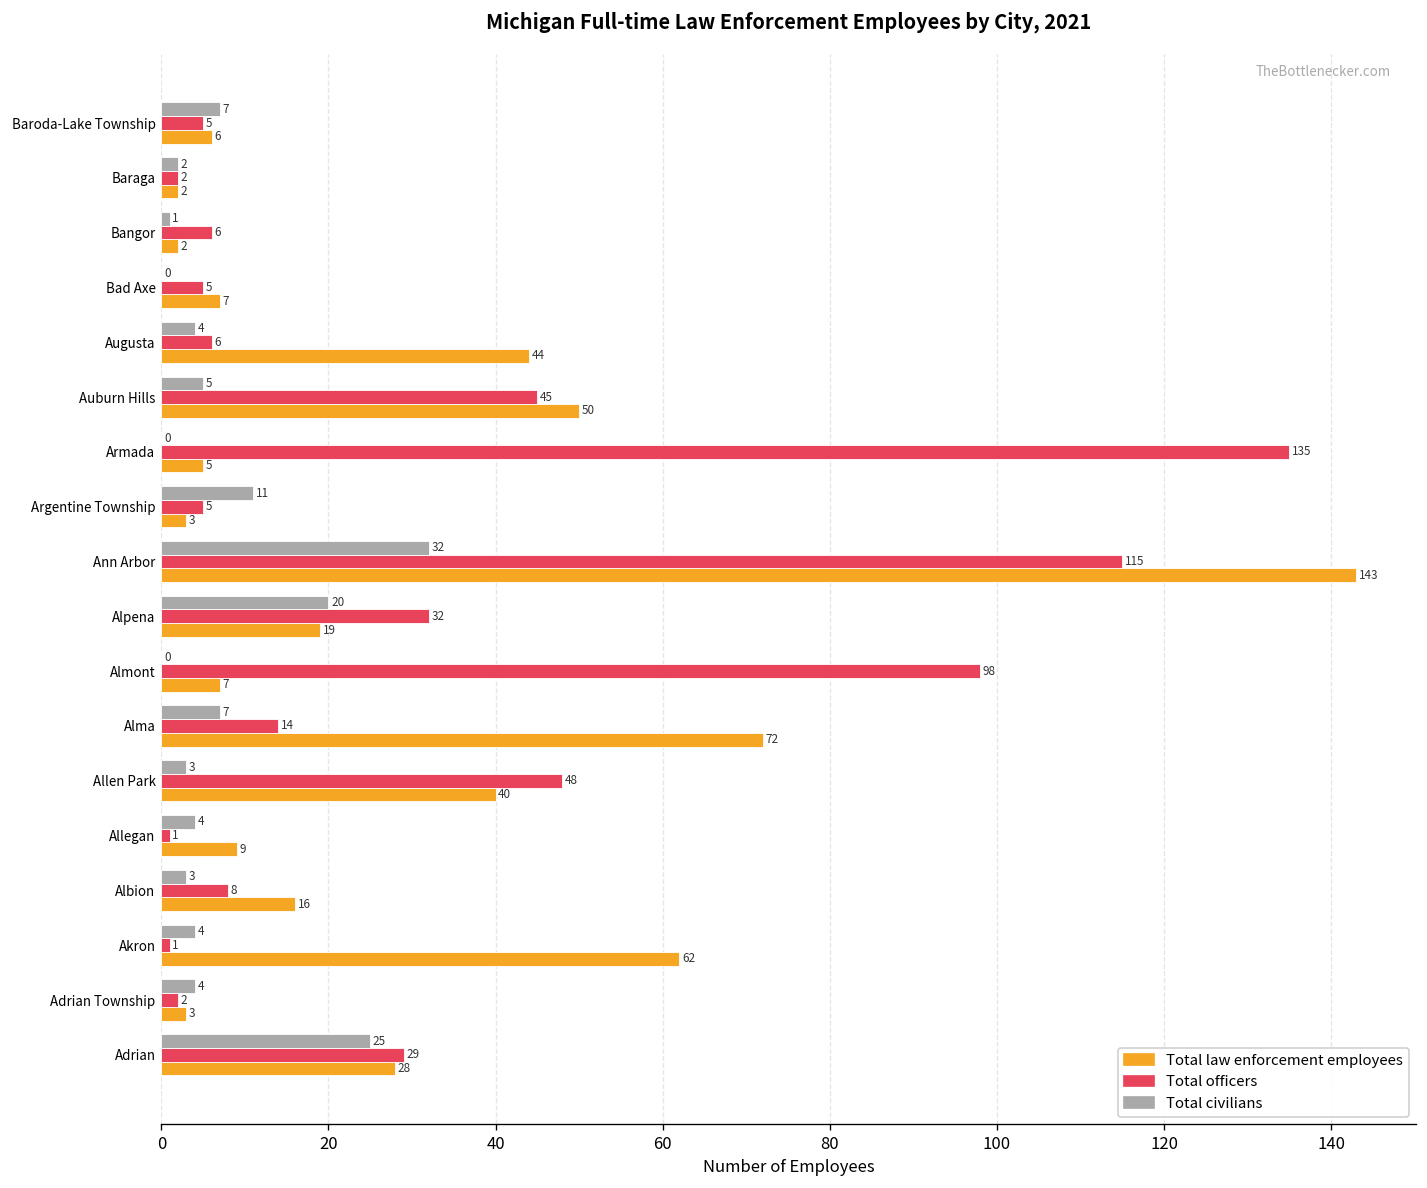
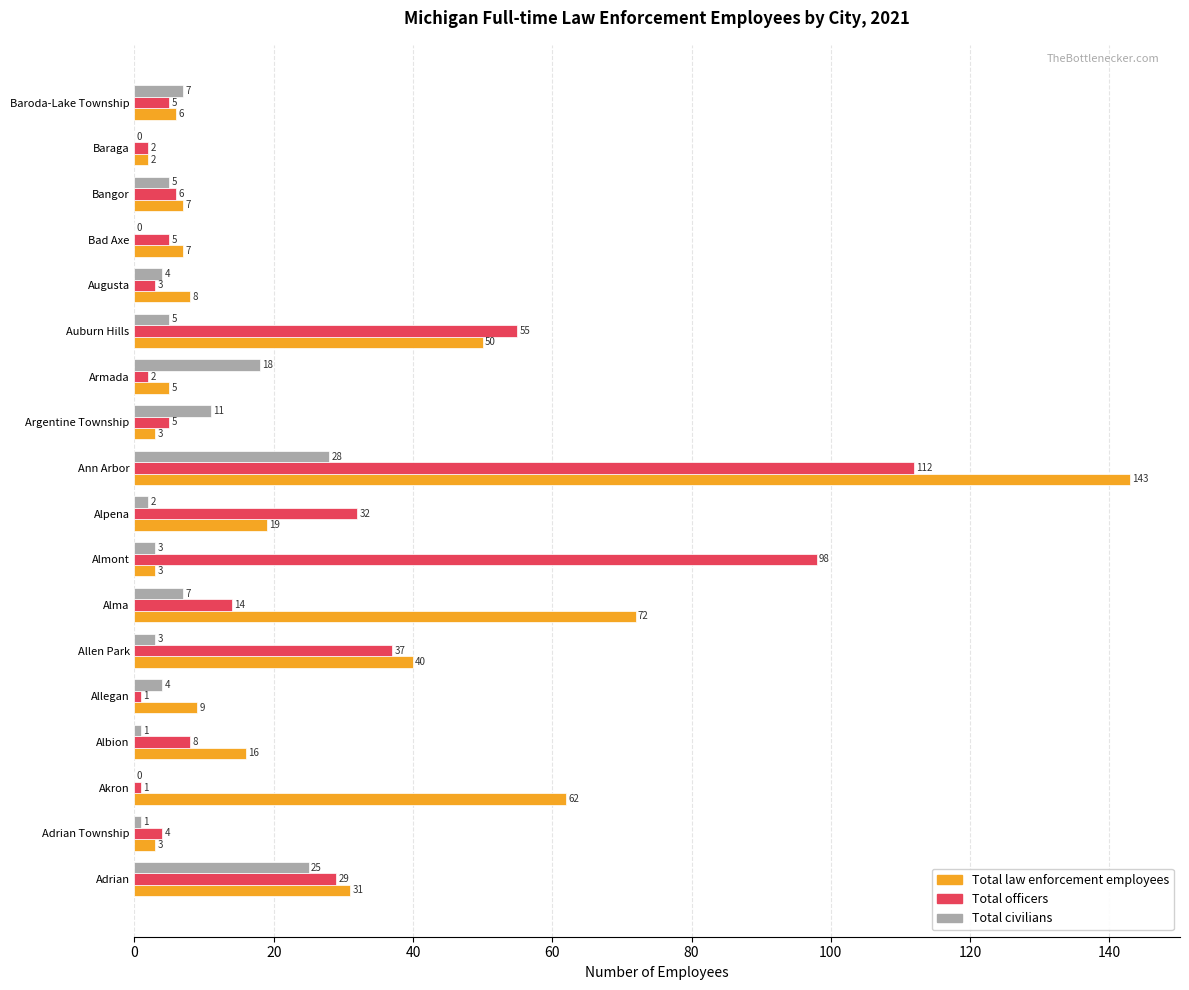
Total civilians, Baraga: 2 -> 0
Total civilians, Bangor: 1 -> 5
Total law enforcement employees, Bangor: 2 -> 7
Total officers, Augusta: 6 -> 3
Total law enforcement employees, Augusta: 44 -> 8
Total officers, Auburn Hills: 45 -> 55
Total civilians, Armada: 0 -> 18
Total officers, Armada: 135 -> 2
Total civilians, Ann Arbor: 32 -> 28
Total officers, Ann Arbor: 115 -> 112
Total civilians, Alpena: 20 -> 2
Total civilians, Almont: 0 -> 3
Total law enforcement employees, Almont: 7 -> 3
Total officers, Allen Park: 48 -> 37
Total civilians, Albion: 3 -> 1
Total civilians, Akron: 4 -> 0
Total civilians, Adrian Township: 4 -> 1
Total officers, Adrian Township: 2 -> 4
Total law enforcement employees, Adrian: 28 -> 31
